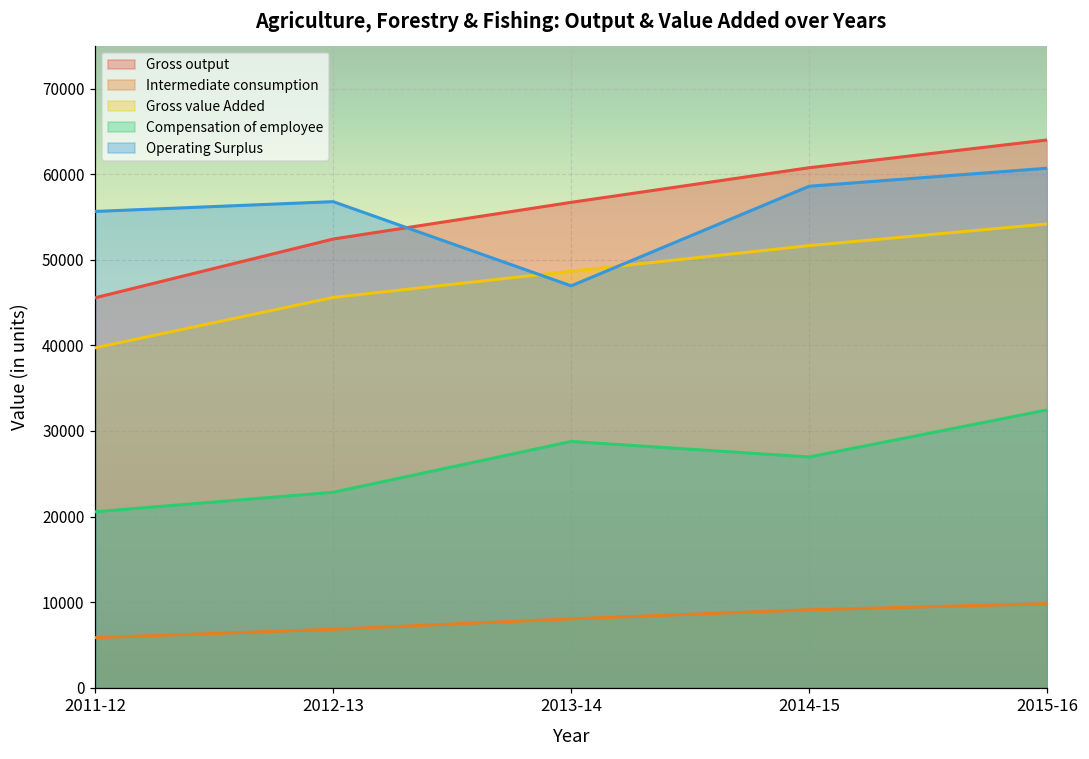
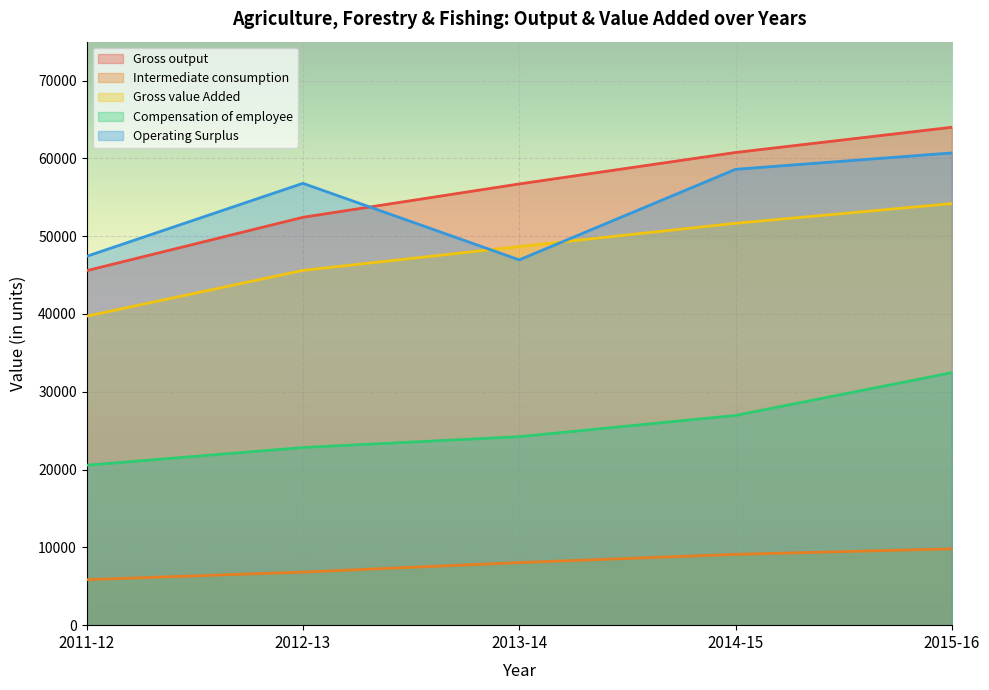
Operating Surplus, 2011-12: 56000 -> 47000
Compensation of employee, 2013-14: 29000 -> 24000
